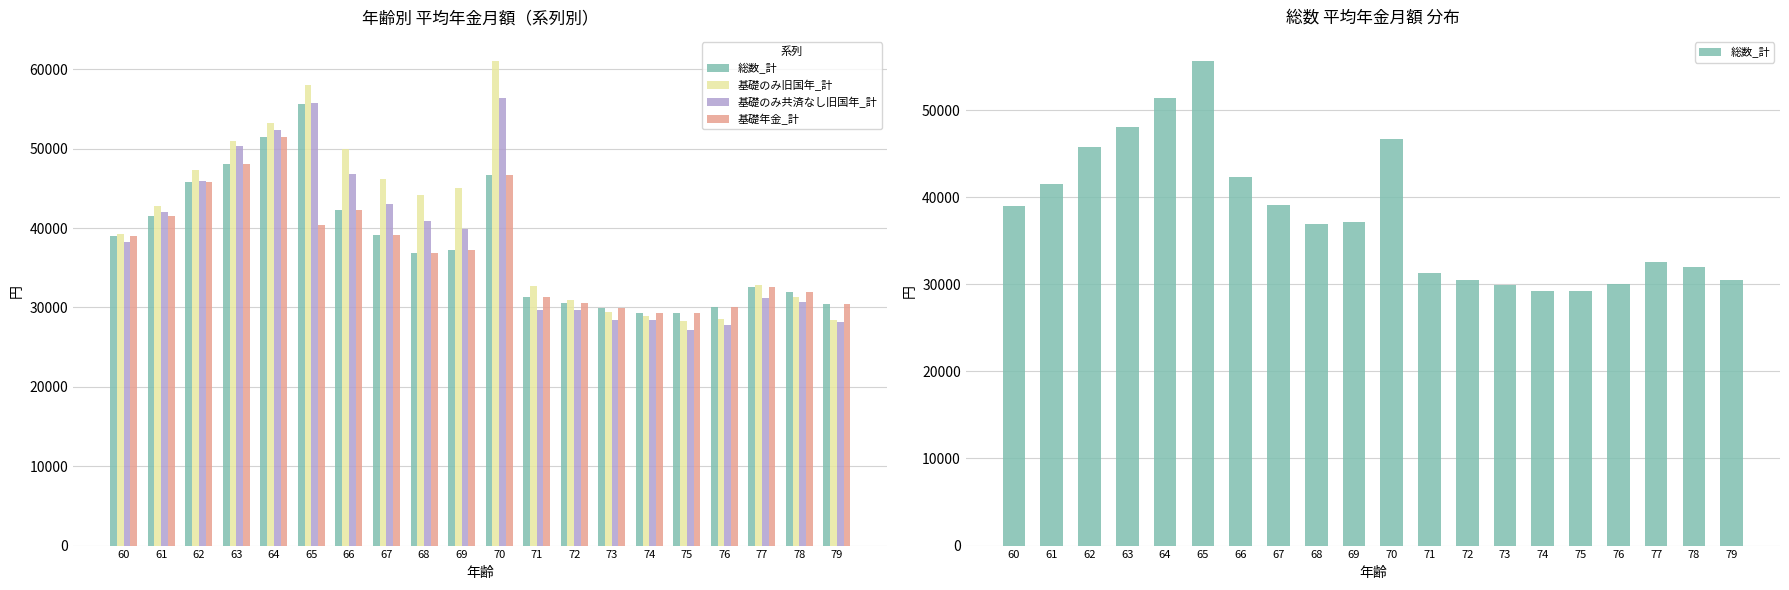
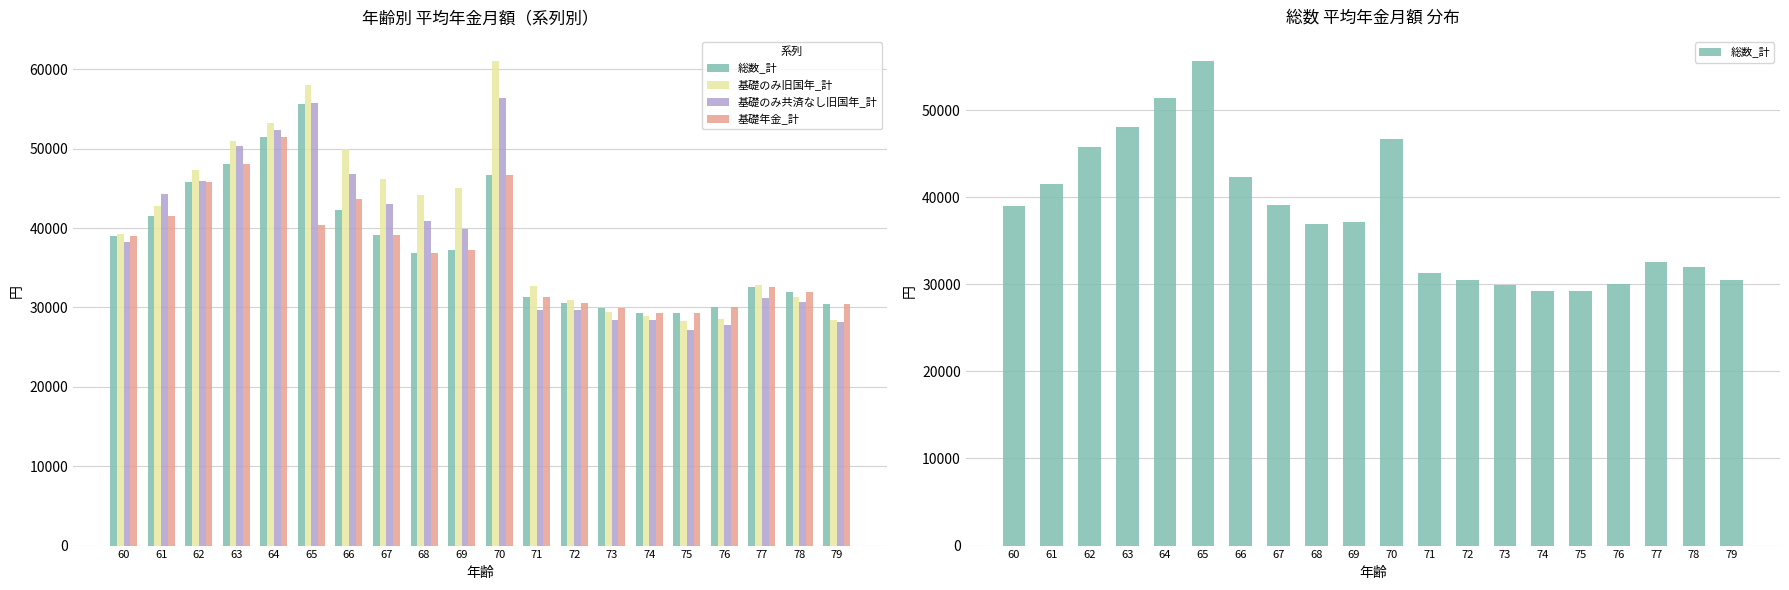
年齢別 平均年金月額（系列別）, 基礎のみ共済なし旧国年_計, 61: 42000 -> 44000
年齢別 平均年金月額（系列別）, 基礎年金_計, 66: 42000 -> 44000
